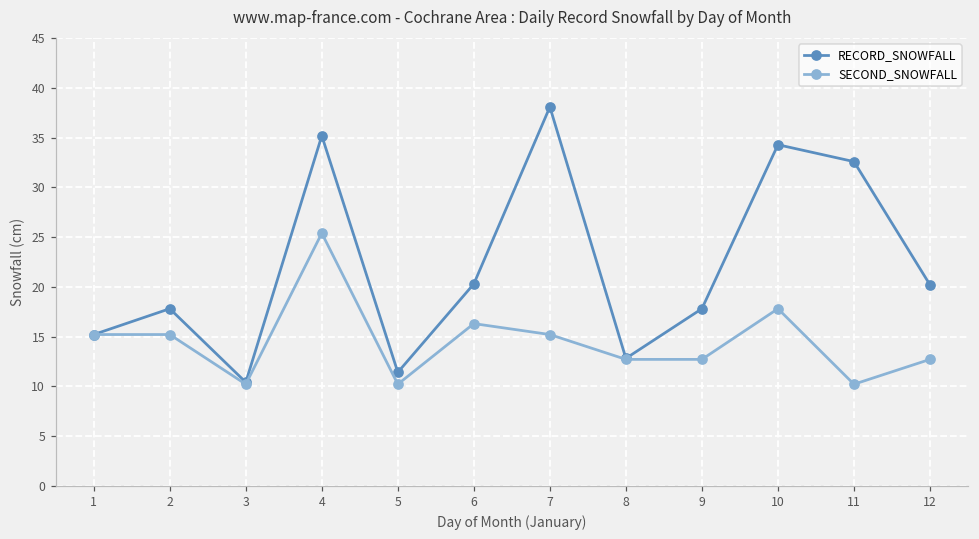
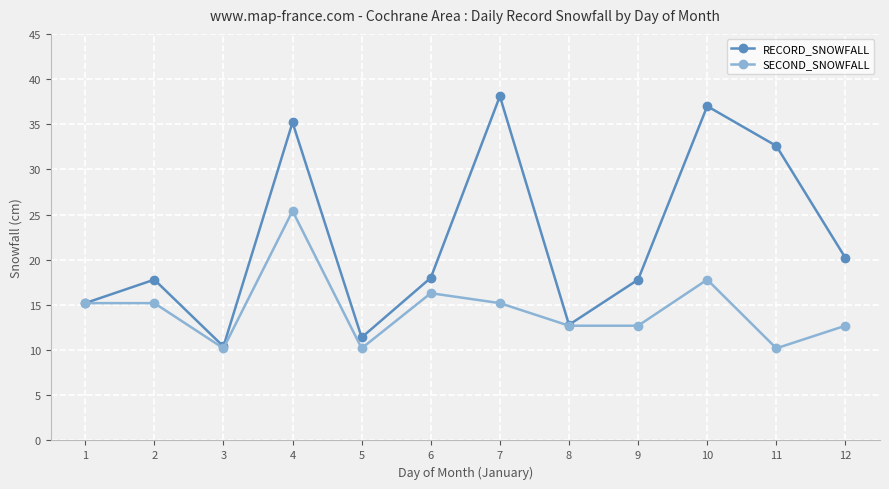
RECORD_SNOWFALL, 6: 20 -> 18
RECORD_SNOWFALL, 10: 34 -> 37
